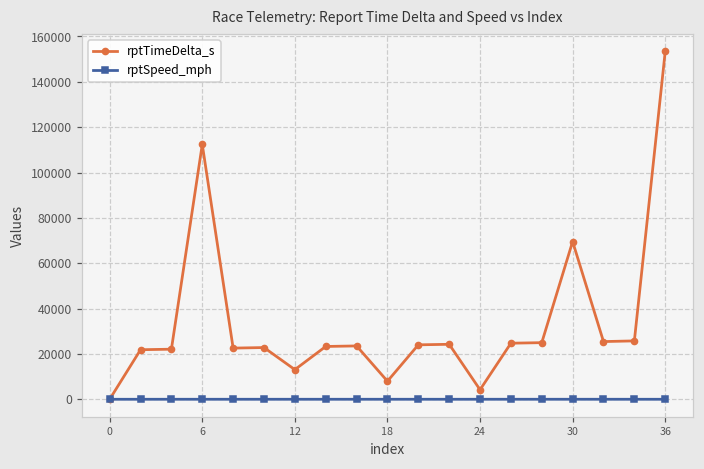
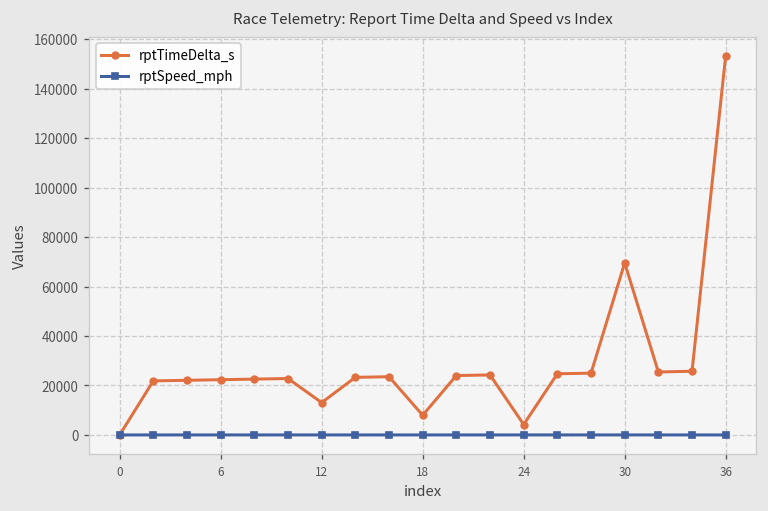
rptTimeDelta_s, 6: 112000 -> 22000
